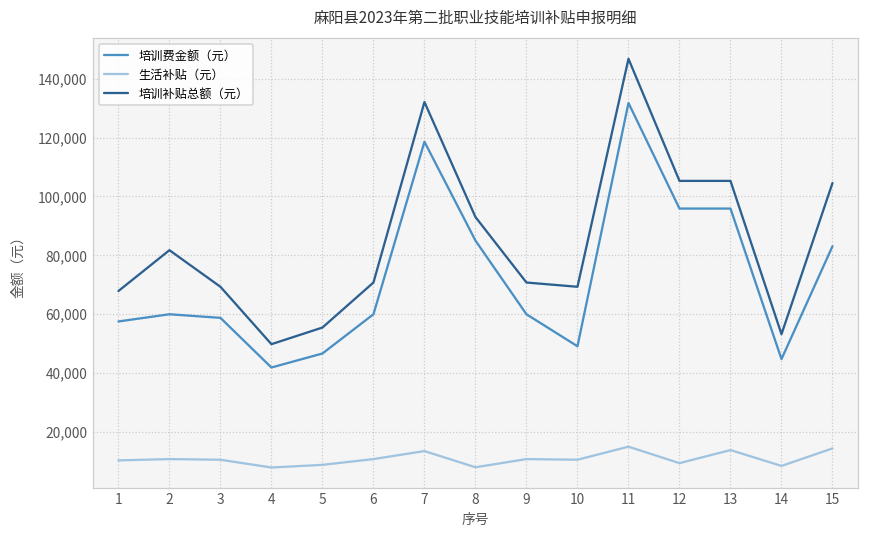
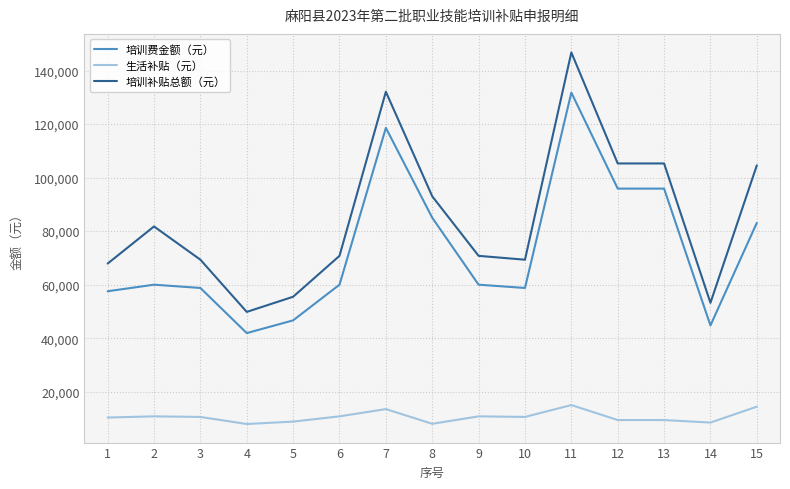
培训费金额（元）, 10: 49,000 -> 59,000
生活补贴（元）, 13: 14,000 -> 9,000
